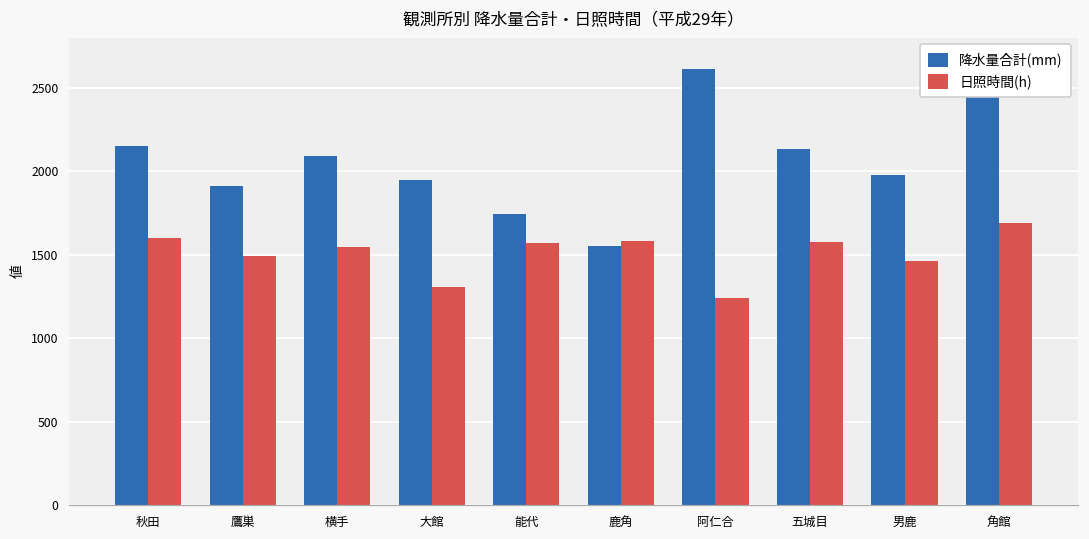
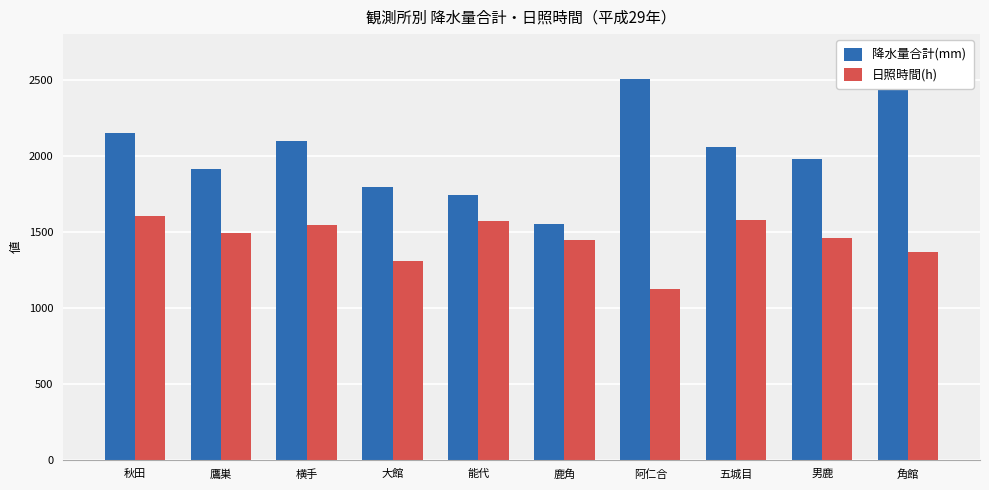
降水量合計(mm), 大館: 1950 -> 1800
日照時間(h), 鹿角: 1580 -> 1440
降水量合計(mm), 阿仁合: 2610 -> 2510
日照時間(h), 阿仁合: 1240 -> 1120
降水量合計(mm), 五城目: 2130 -> 2060
日照時間(h), 角館: 1690 -> 1370
